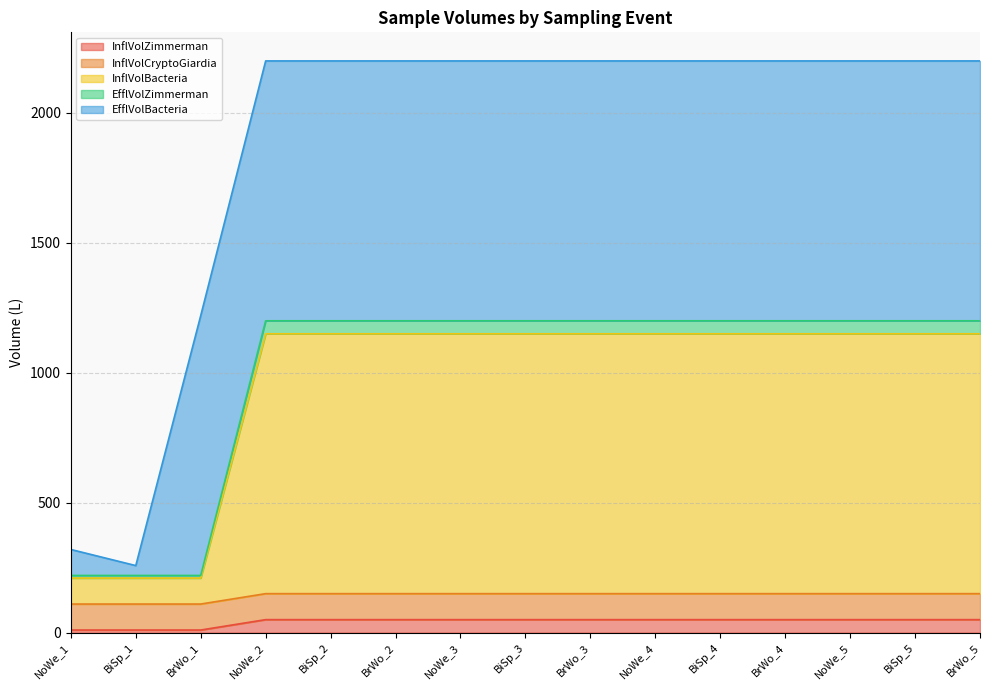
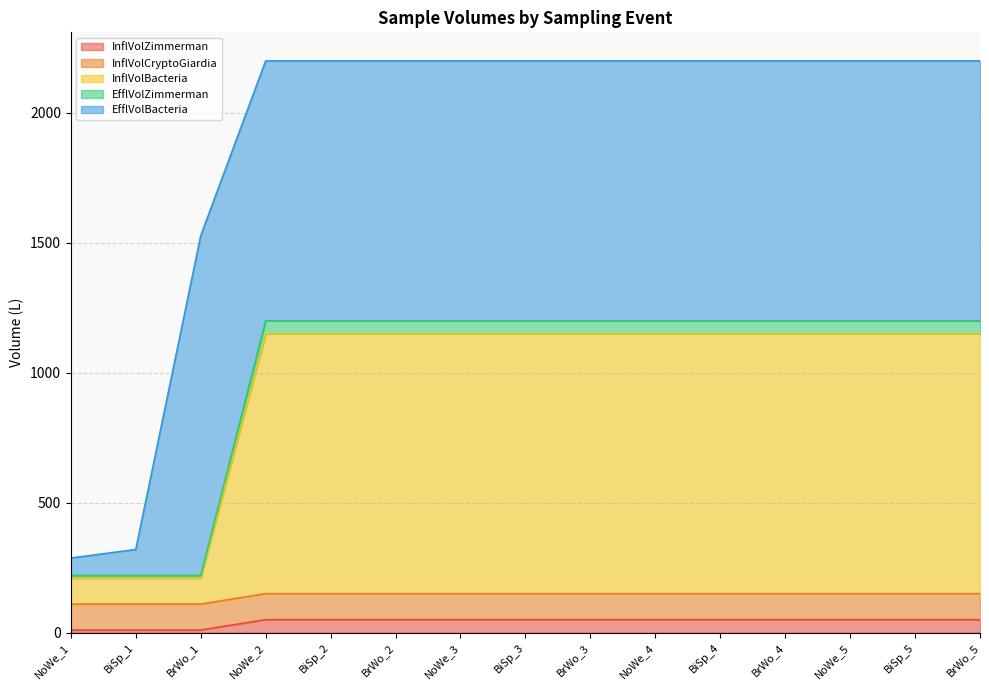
EfflVolBacteria, NoWe_1: 100 -> 70
EfflVolBacteria, BiSp_1: 40 -> 100
EfflVolBacteria, BrWo_1: 1000 -> 1310
